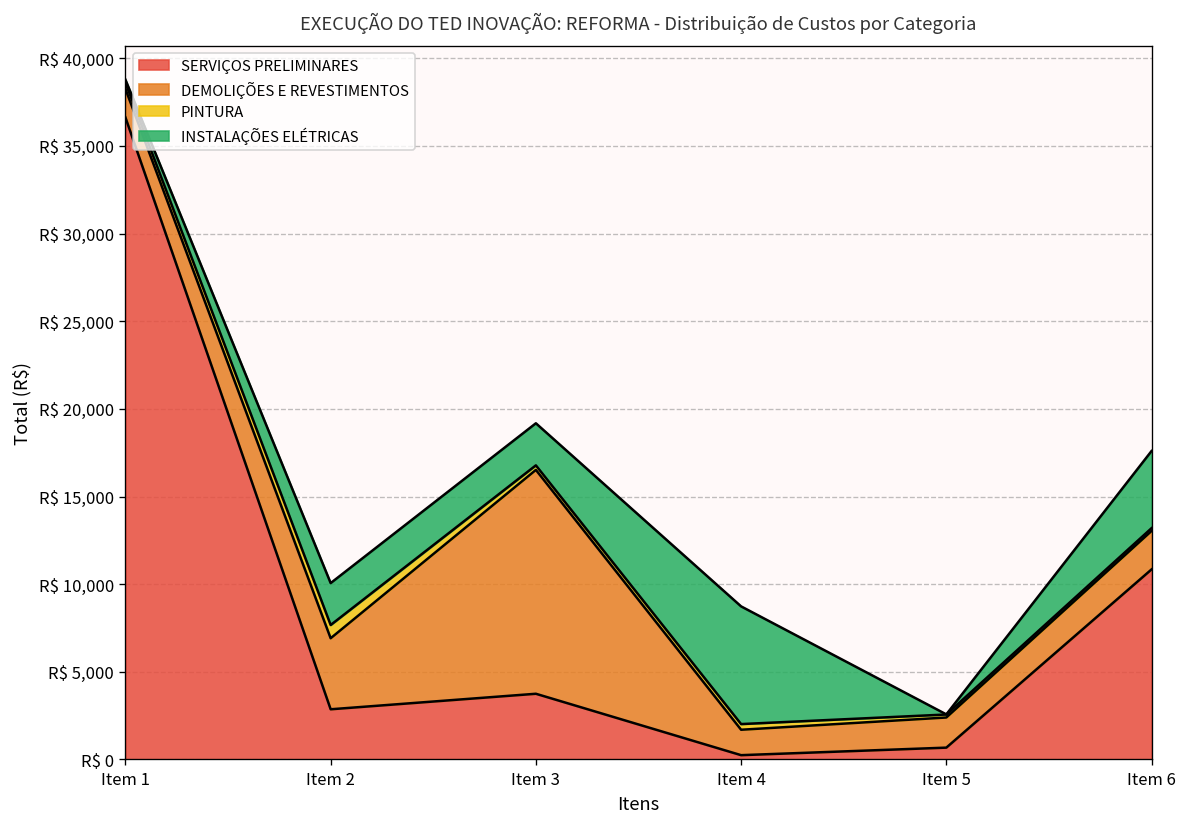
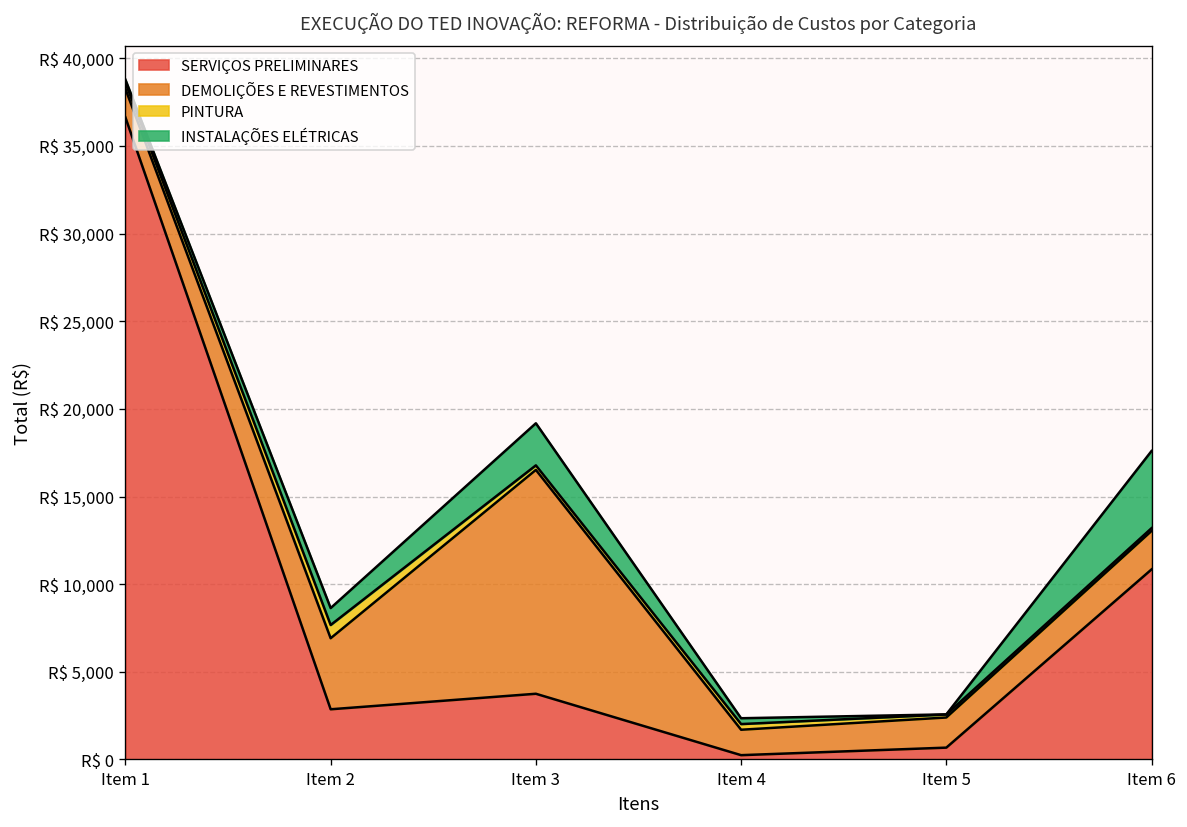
INSTALAÇÕES ELÉTRICAS, Item 2: R$ 2,400 -> R$ 1,000
INSTALAÇÕES ELÉTRICAS, Item 4: R$ 6,700 -> R$ 300
